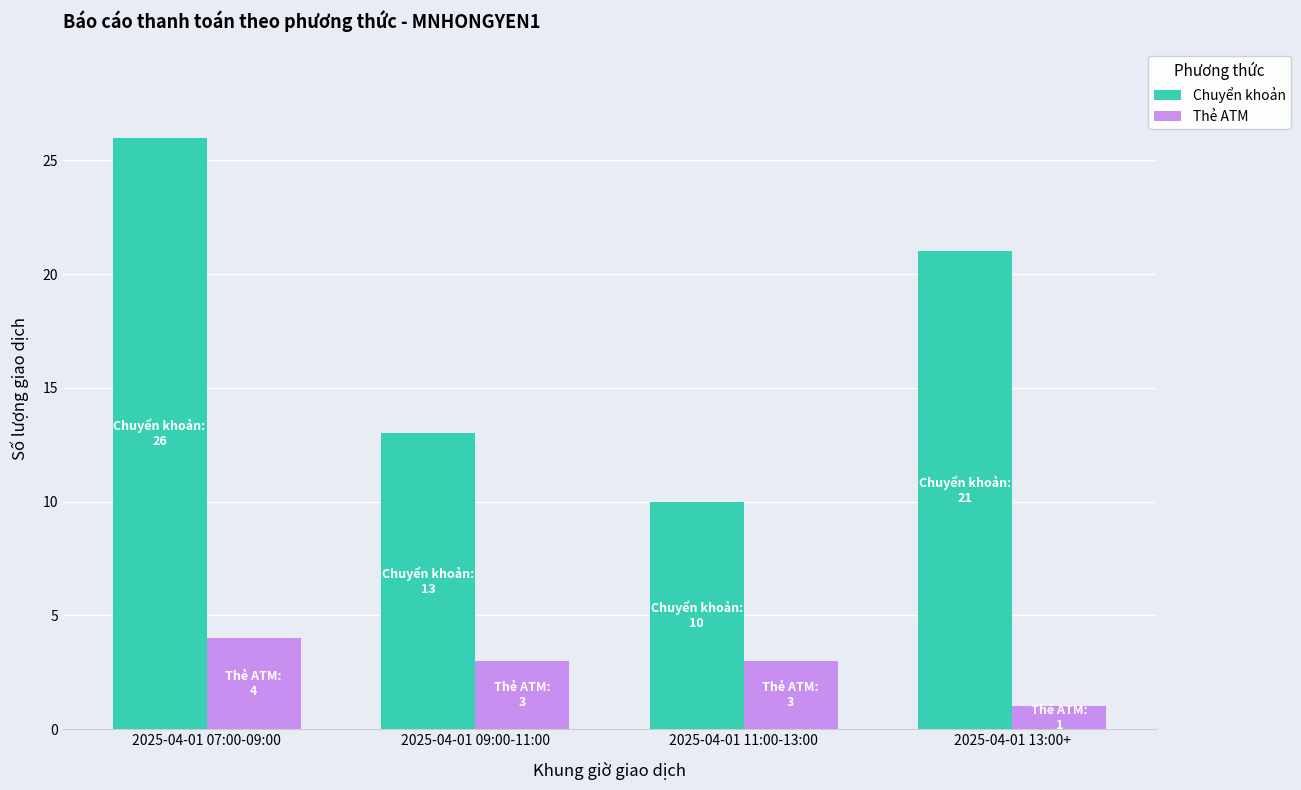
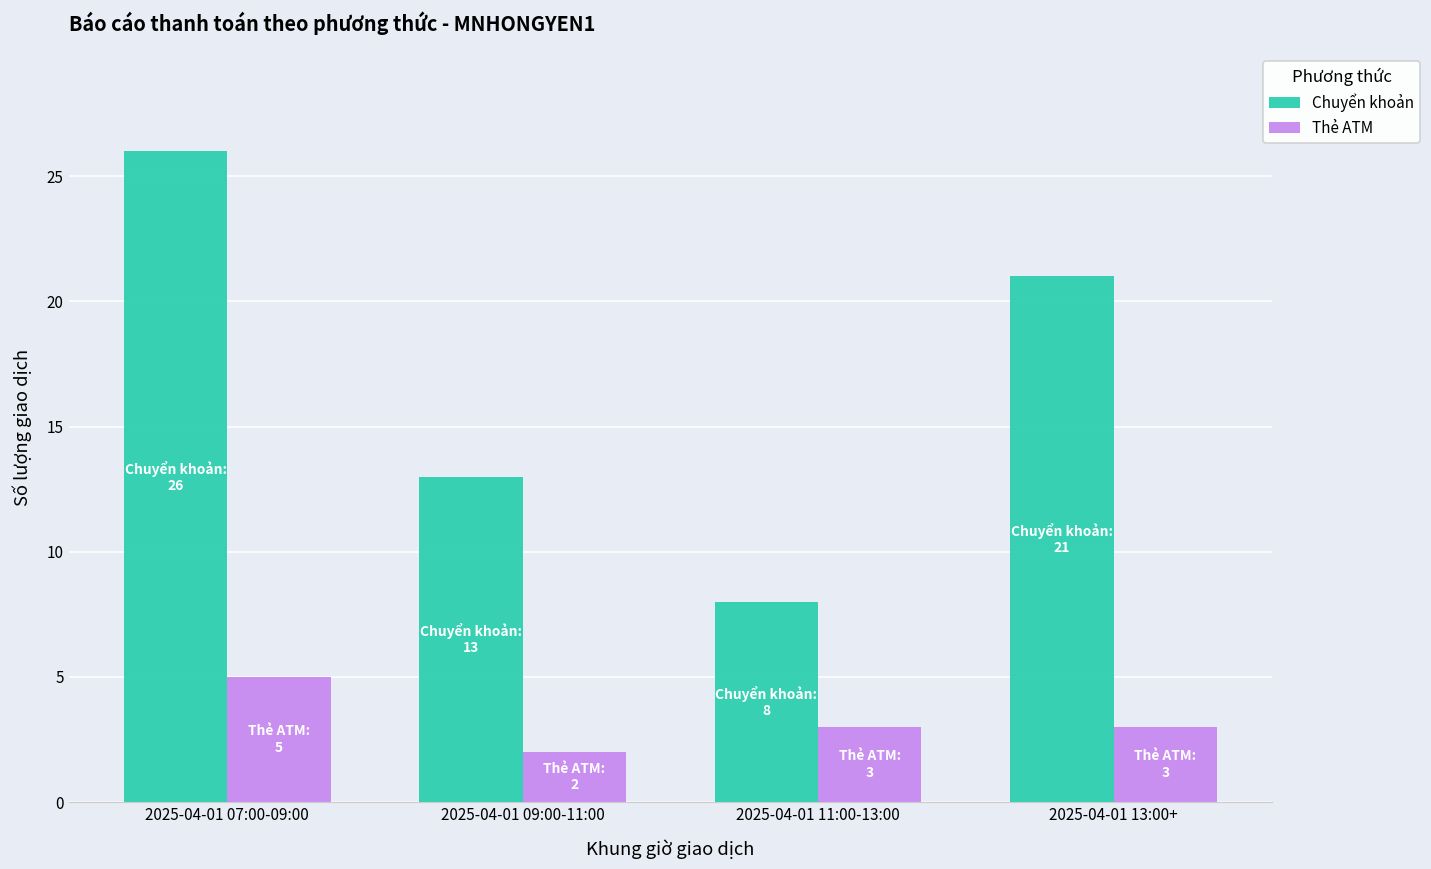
Thẻ ATM, 2025-04-01 07:00-09:00: 4 -> 5
Thẻ ATM, 2025-04-01 09:00-11:00: 3 -> 2
Chuyển khoản, 2025-04-01 11:00-13:00: 10 -> 8
Thẻ ATM, 2025-04-01 13:00+: 1 -> 3
